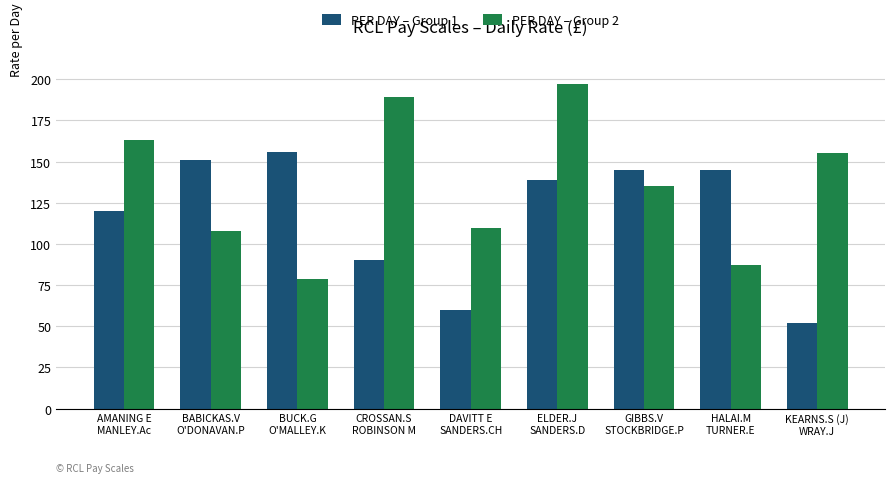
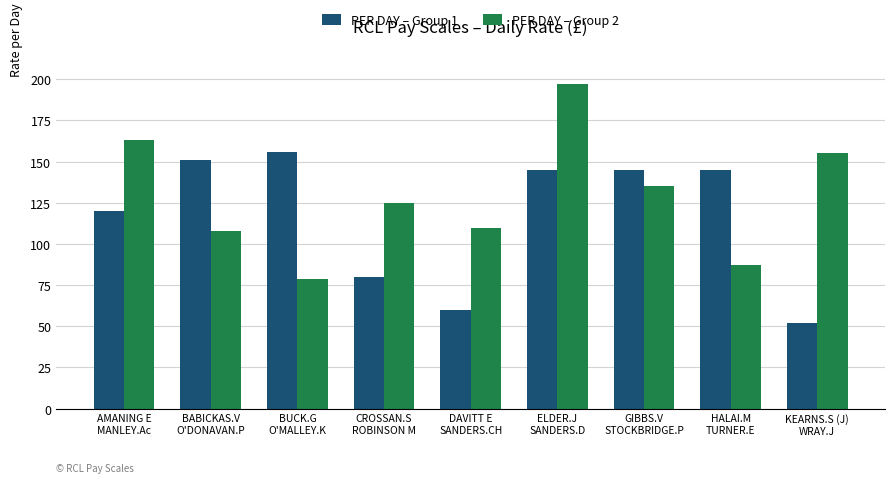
PER DAY – Group 1, CROSSAN.S ROBINSON M: 90 -> 80
PER DAY – Group 2, CROSSAN.S ROBINSON M: 189 -> 125
PER DAY – Group 1, ELDER.J SANDERS.D: 139 -> 145
